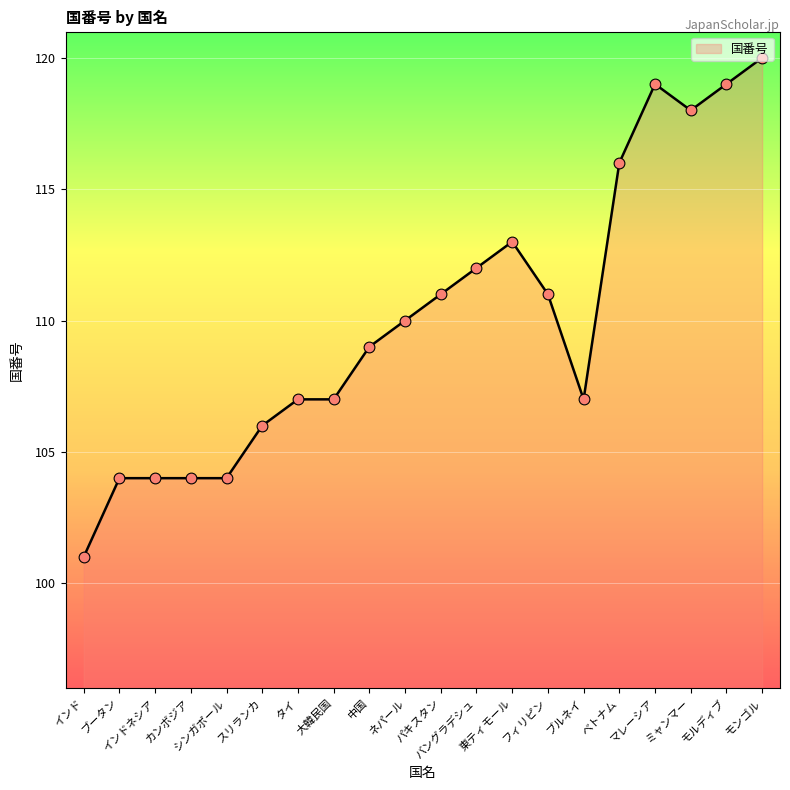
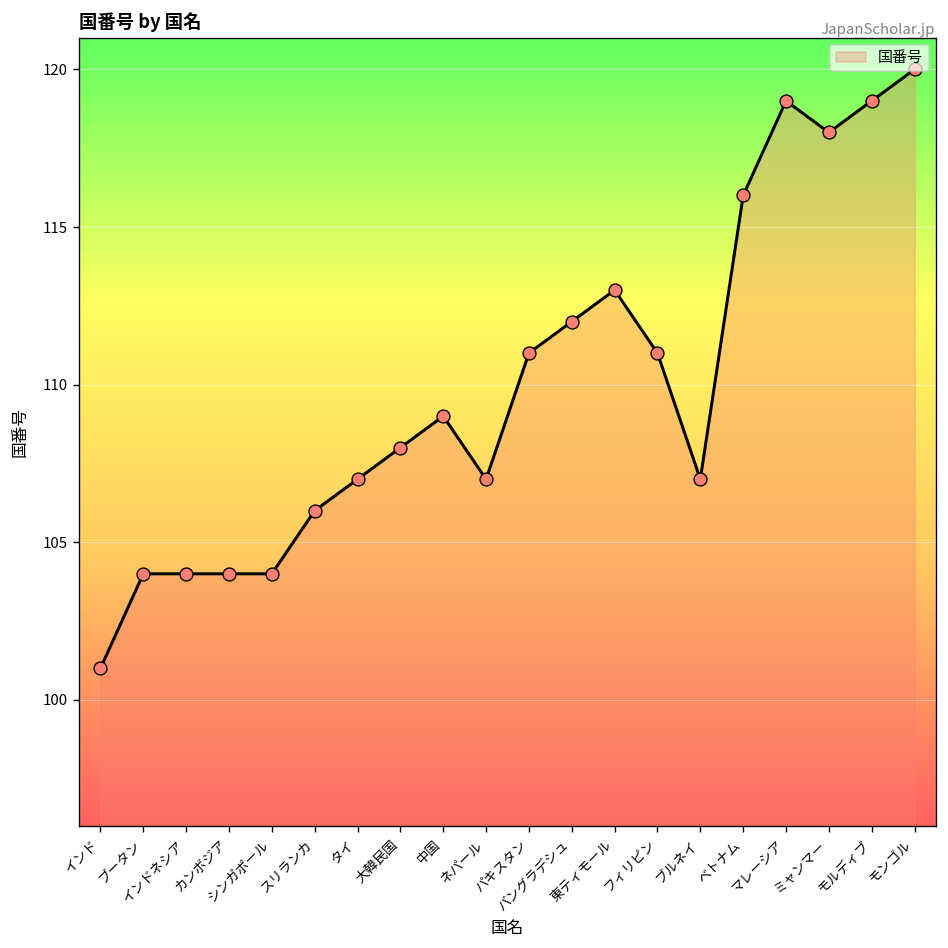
大韓民国: 107 -> 108
ネパール: 110 -> 107
